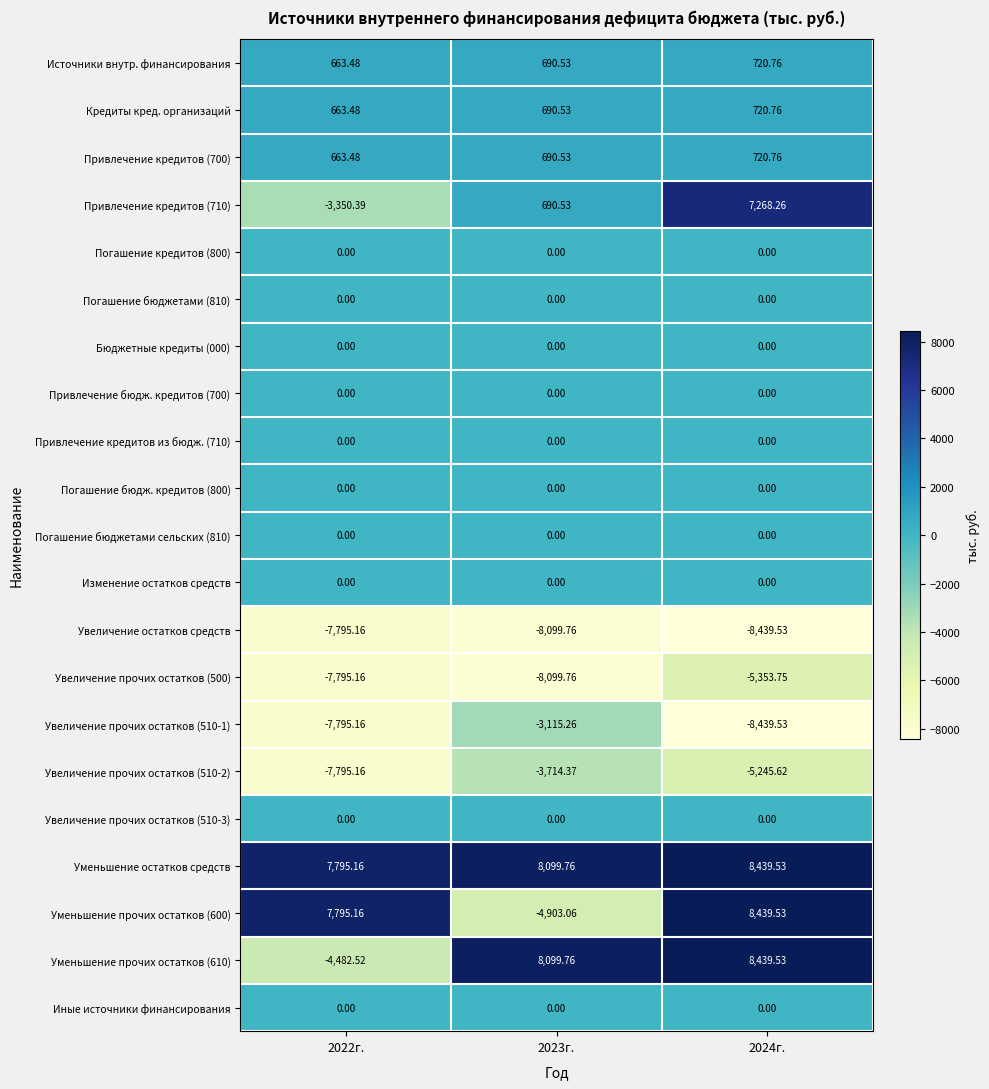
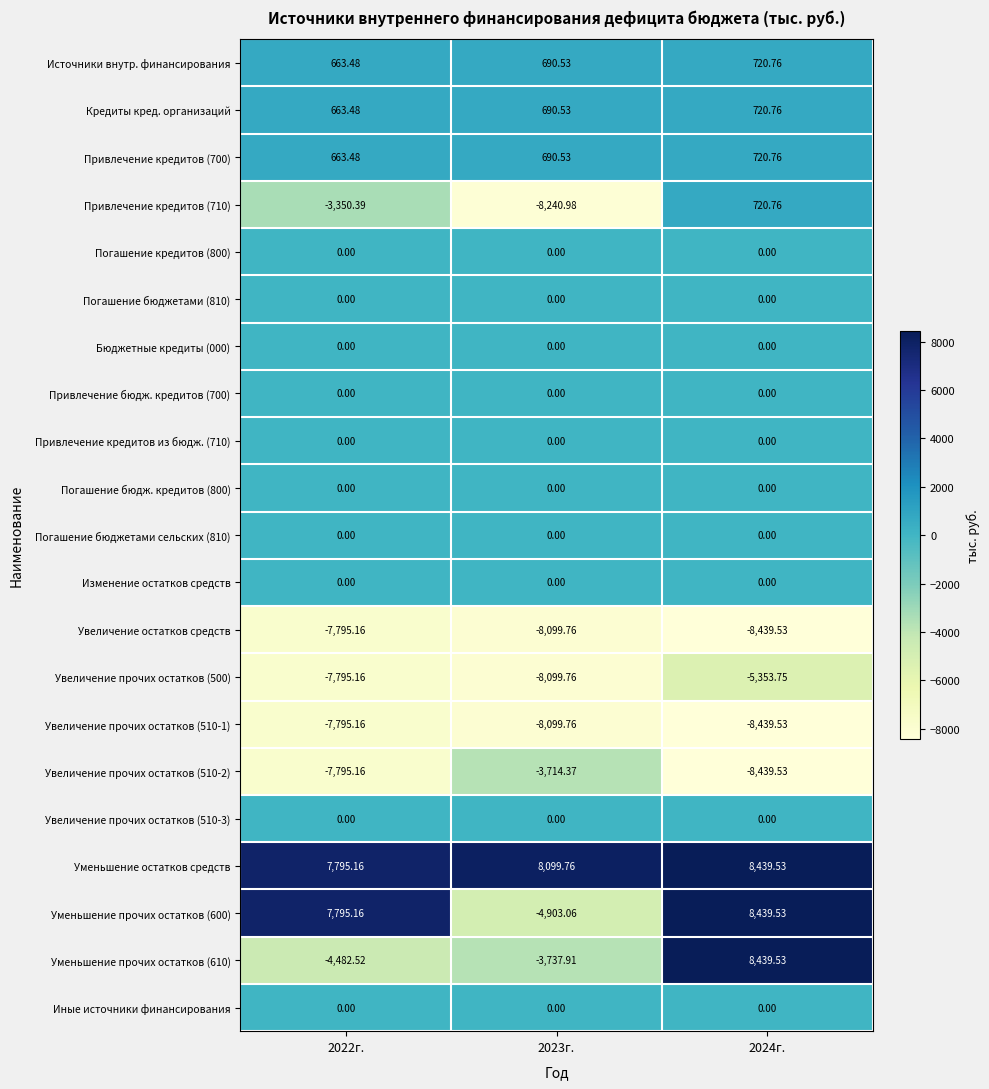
Привлечение кредитов (710), 2023г.: 690.53 -> -8,240.98
Привлечение кредитов (710), 2024г.: 7,268.26 -> 720.76
Увеличение прочих остатков (510-1), 2023г.: -3,115.26 -> -8,099.76
Увеличение прочих остатков (510-2), 2024г.: -5,245.62 -> -8,439.53
Уменьшение прочих остатков (610), 2023г.: 8,099.76 -> -3,737.91
